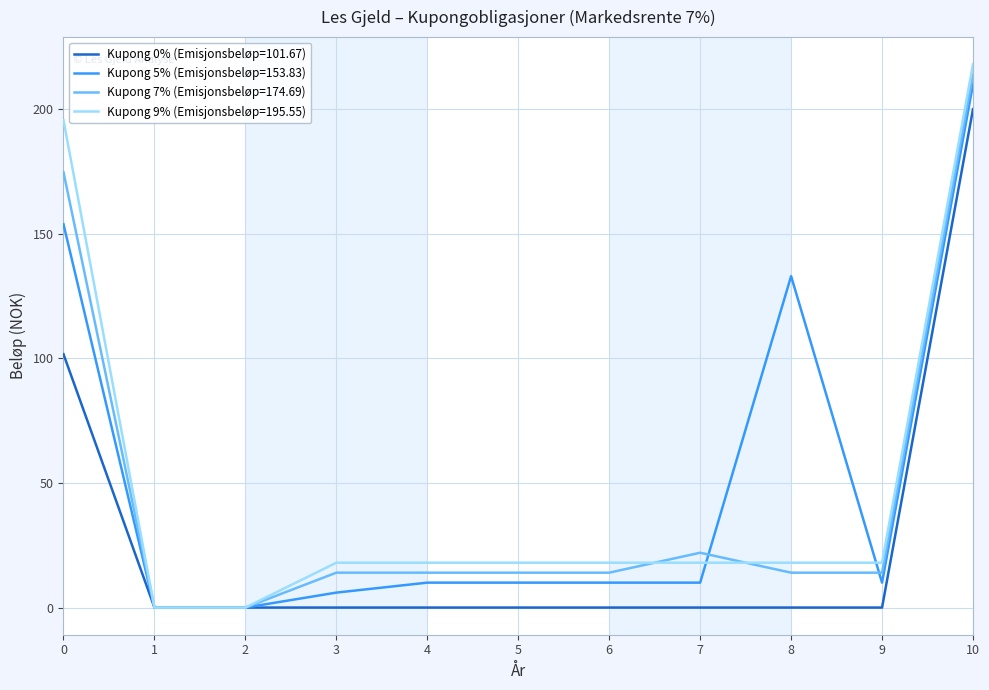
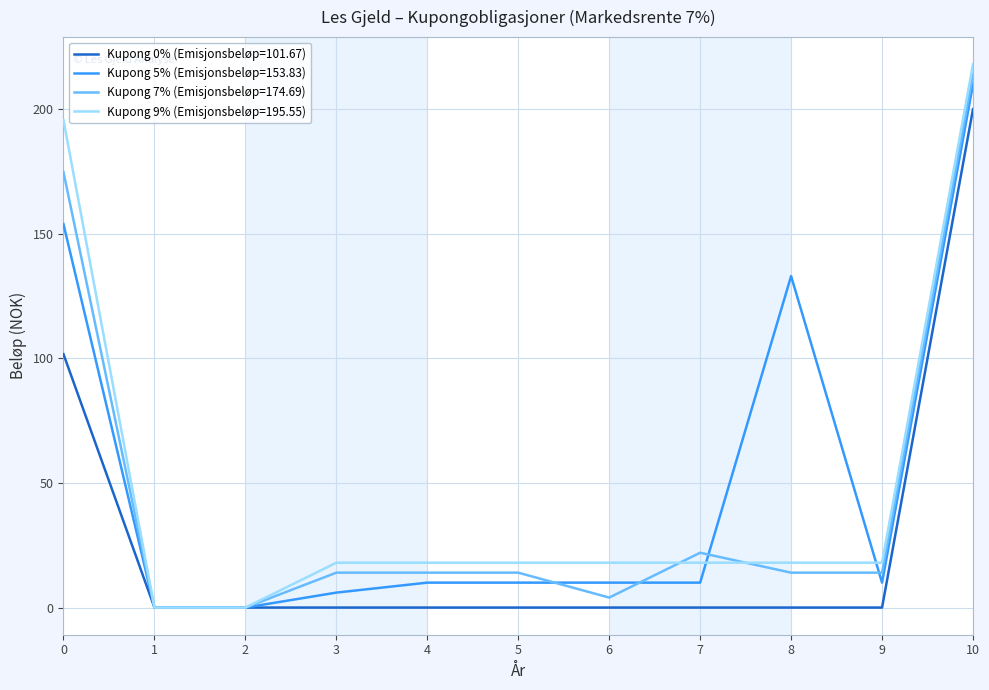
Kupong 7% (Emisjonsbeløp=174.69), 6: 14 -> 4
